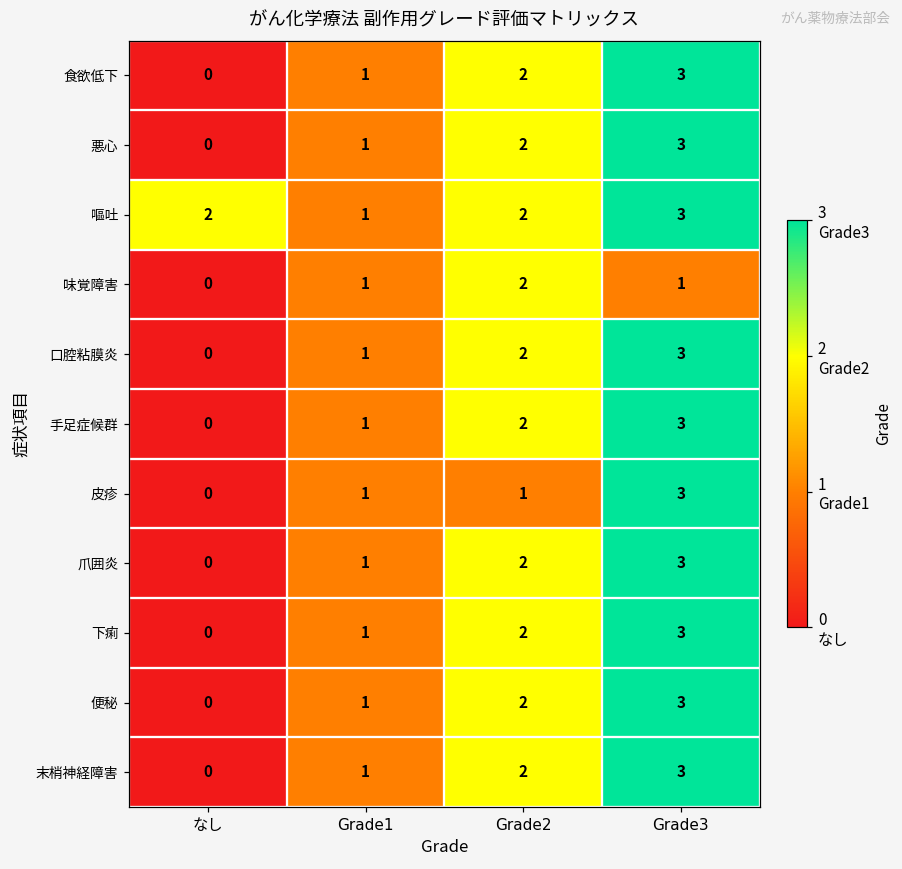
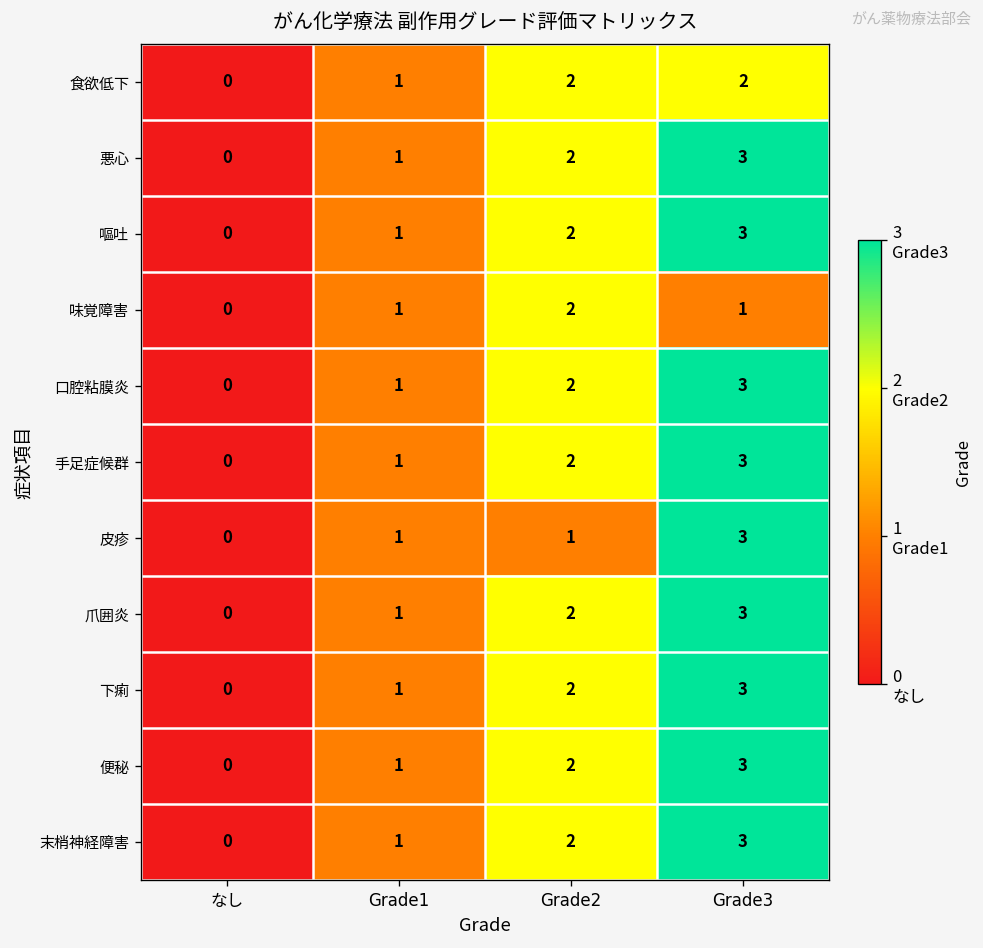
食欲低下, Grade3: 3 -> 2
嘔吐, なし: 2 -> 0
